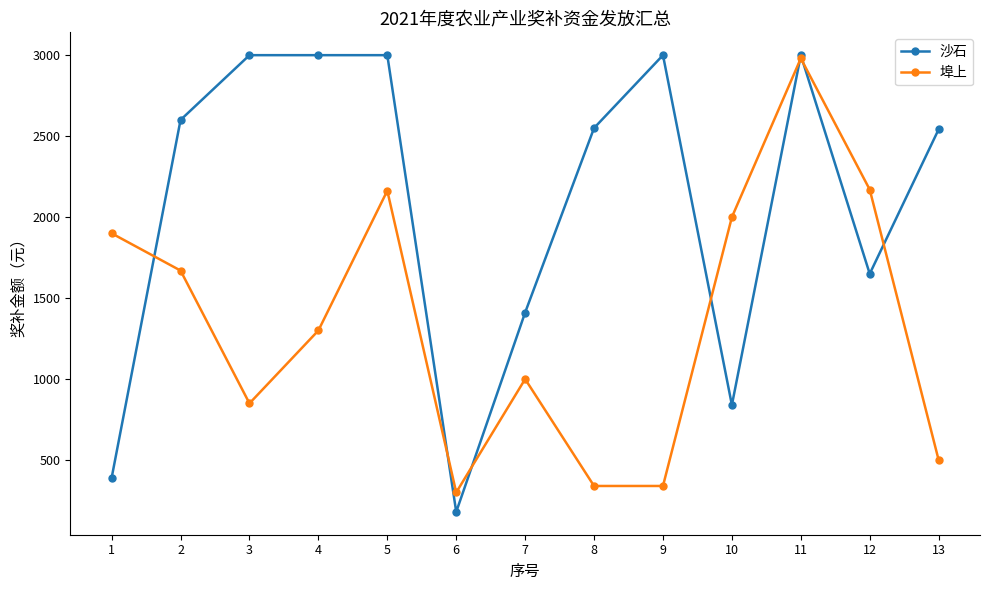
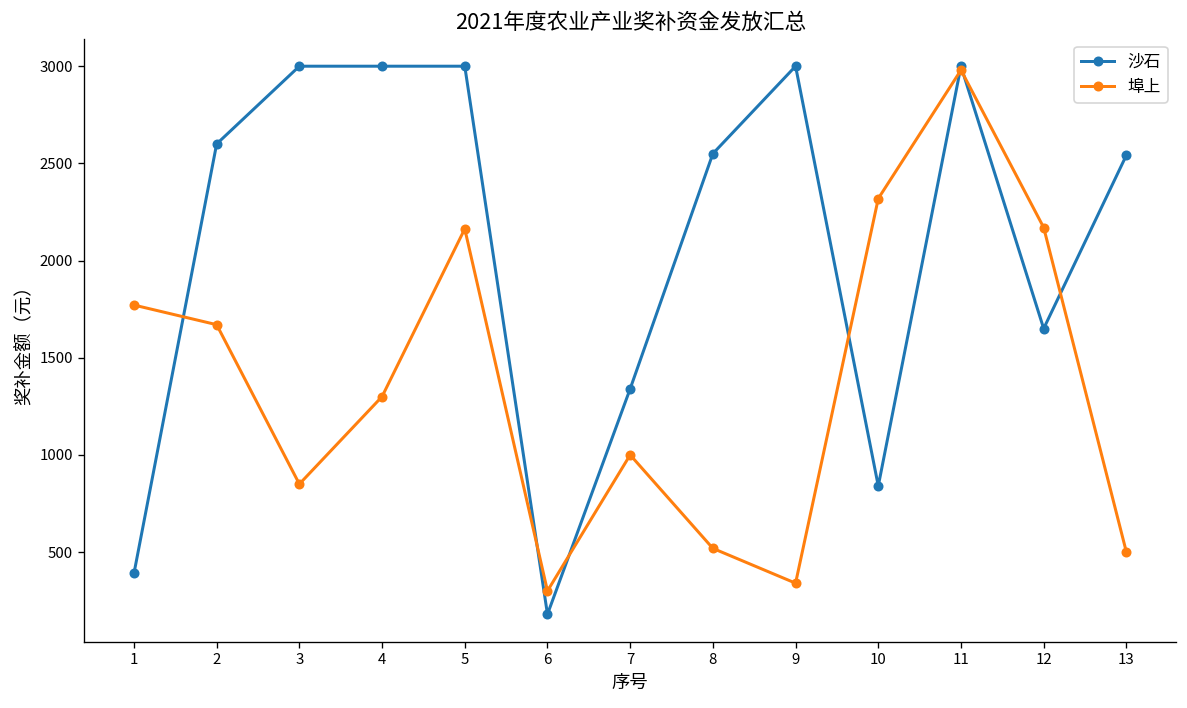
埠上, 1: 1900 -> 1770
沙石, 7: 1410 -> 1340
埠上, 8: 340 -> 520
埠上, 10: 2000 -> 2320
